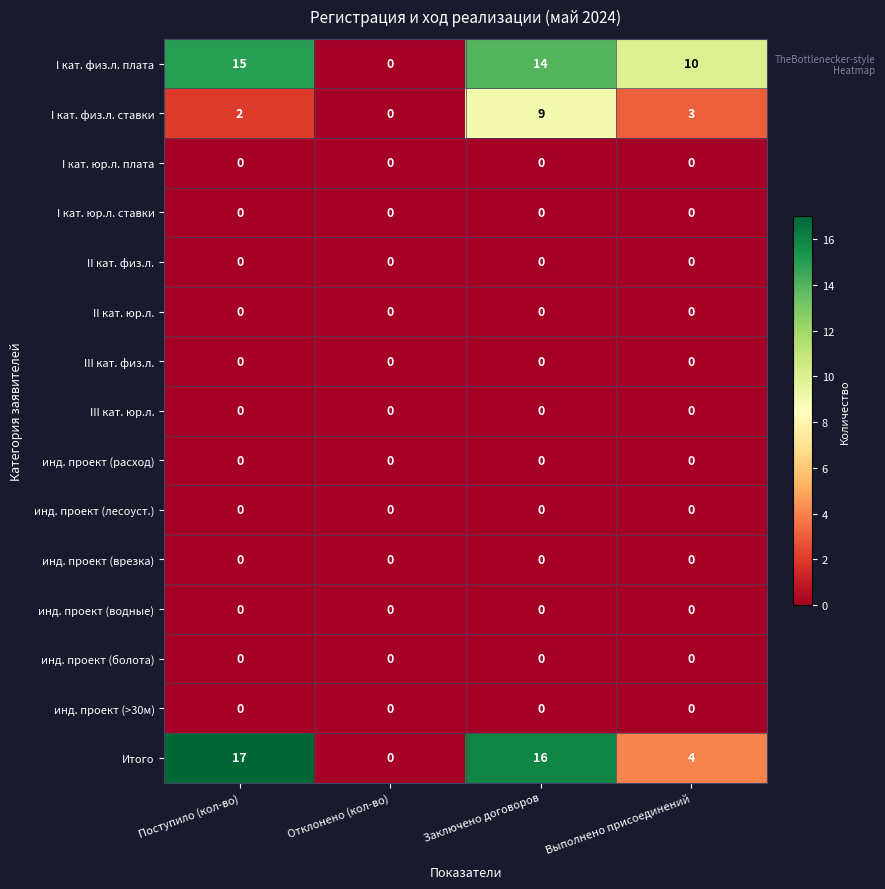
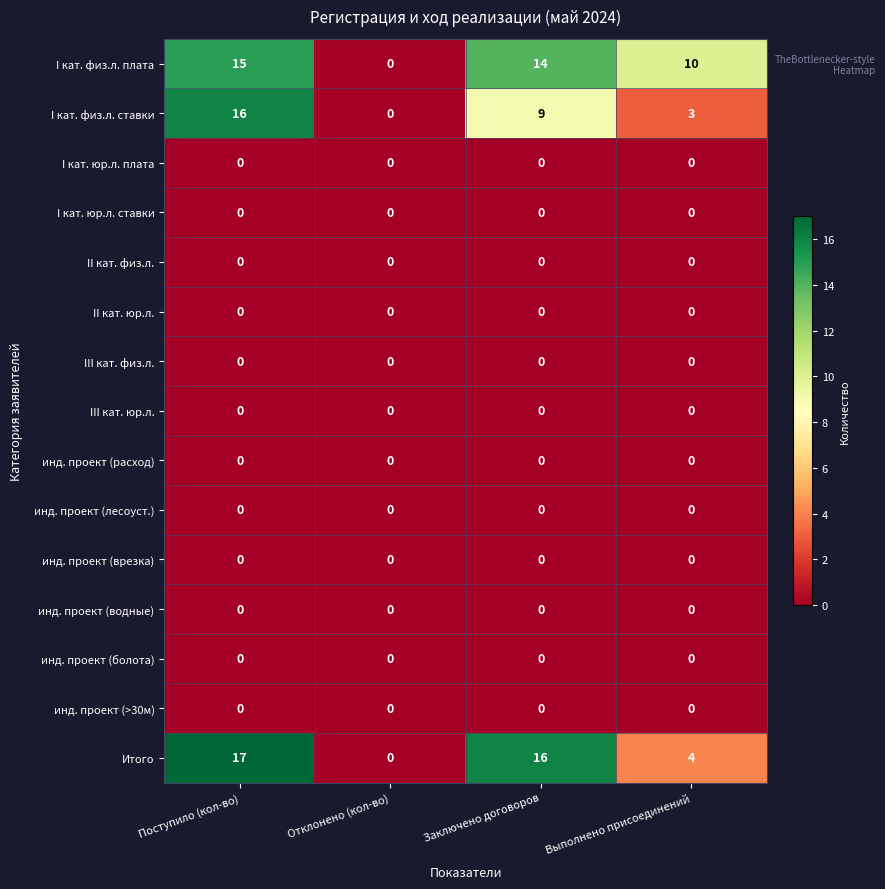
I кат. физ.л. ставки, Поступило (кол-во): 2 -> 16
